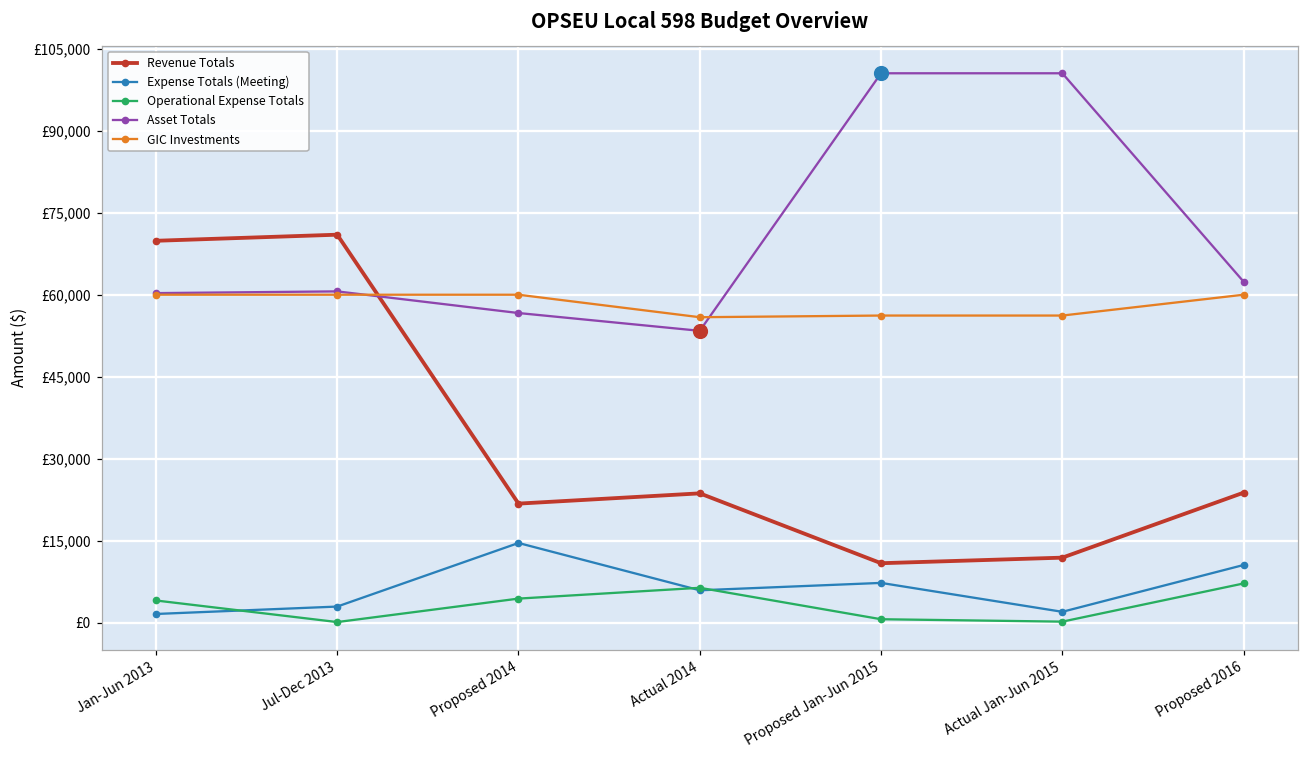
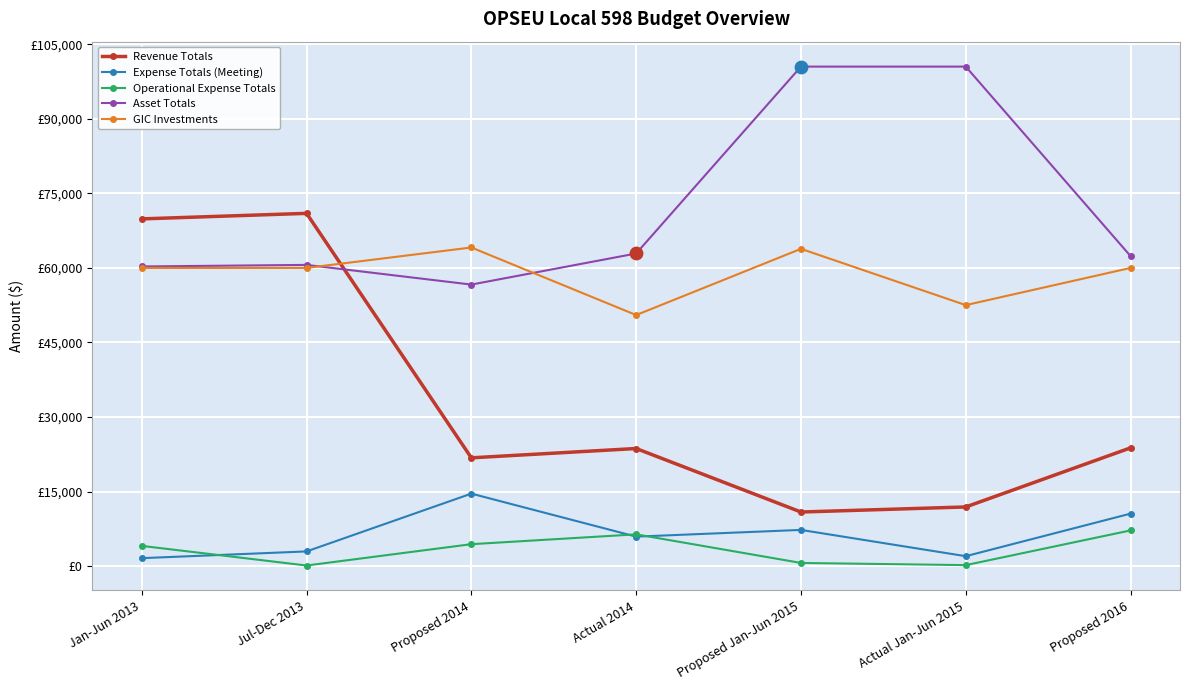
GIC Investments, Proposed 2014: £60,000 -> £64,000
Asset Totals, Actual 2014: £53,000 -> £63,000
GIC Investments, Actual 2014: £56,000 -> £51,000
GIC Investments, Proposed Jan-Jun 2015: £56,000 -> £64,000
GIC Investments, Actual Jan-Jun 2015: £56,000 -> £53,000
